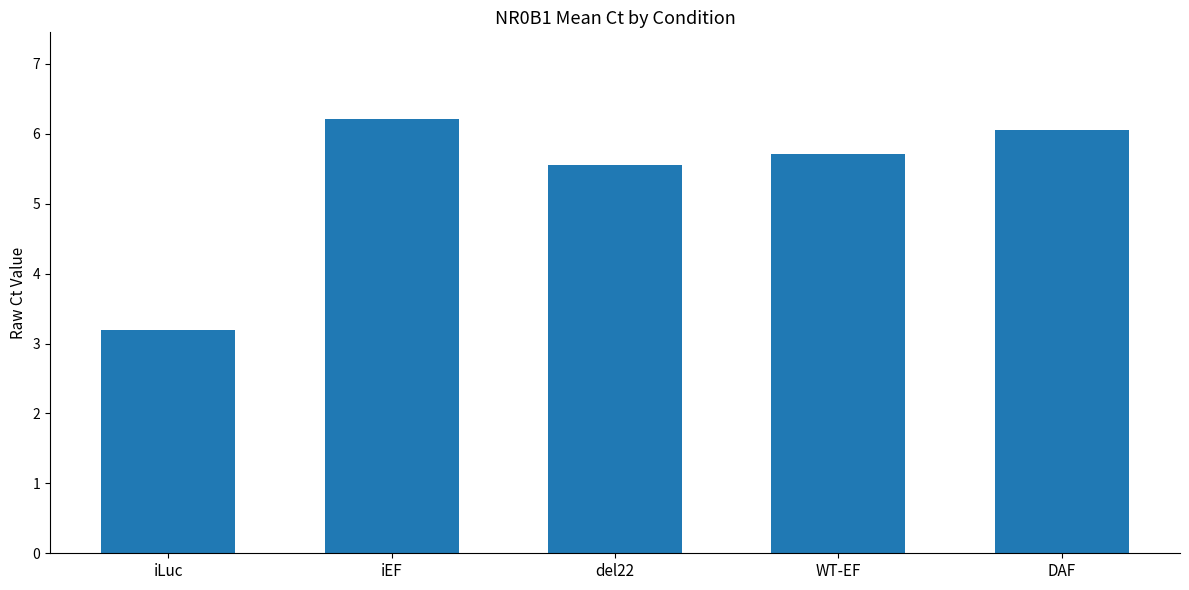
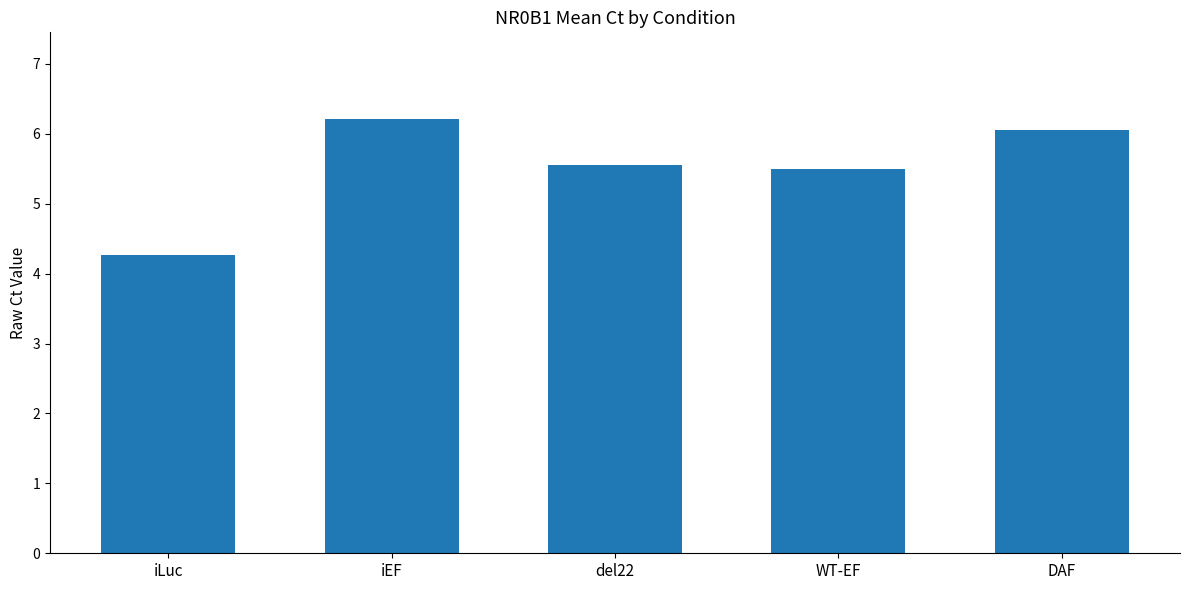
iLuc: 3.2 -> 4.3
WT-EF: 5.7 -> 5.5
